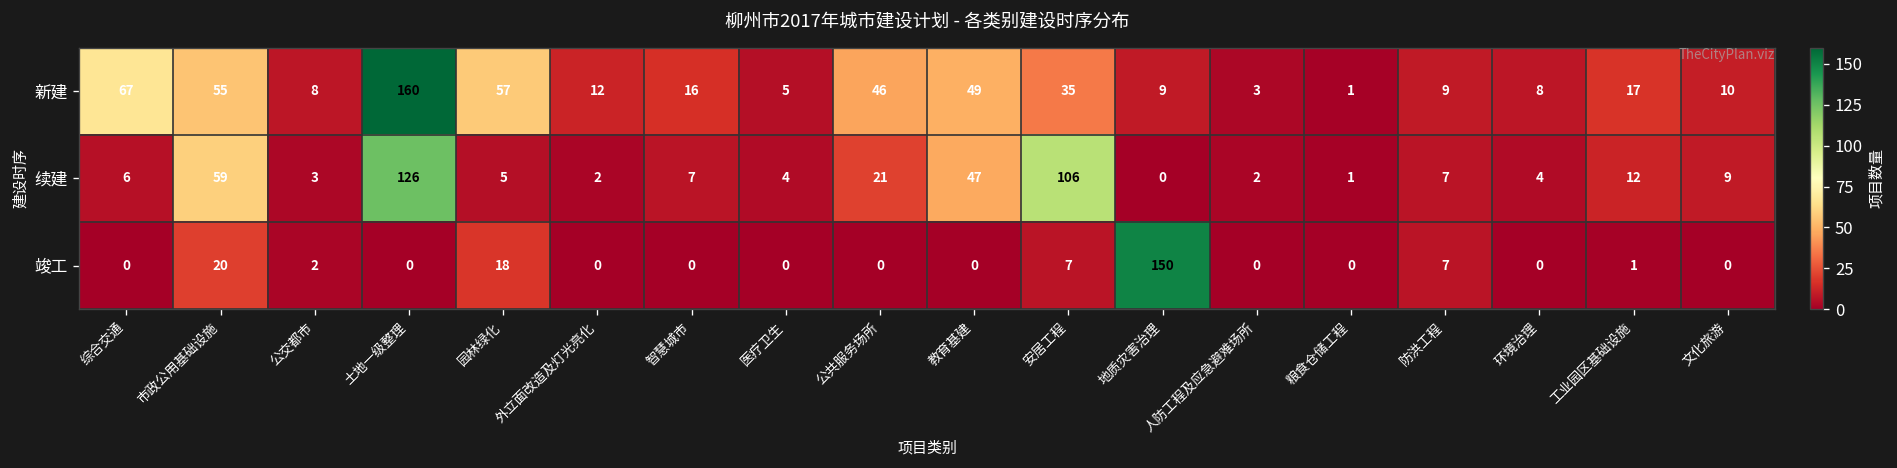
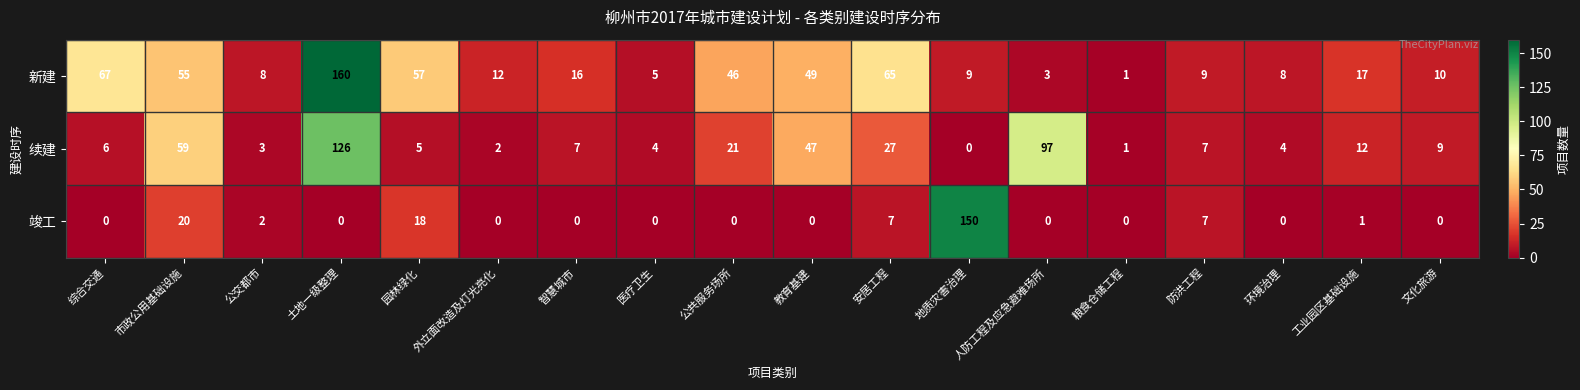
新建, 安居工程: 35 -> 65
续建, 安居工程: 106 -> 27
续建, 人防工程及应急避难场所: 2 -> 97
